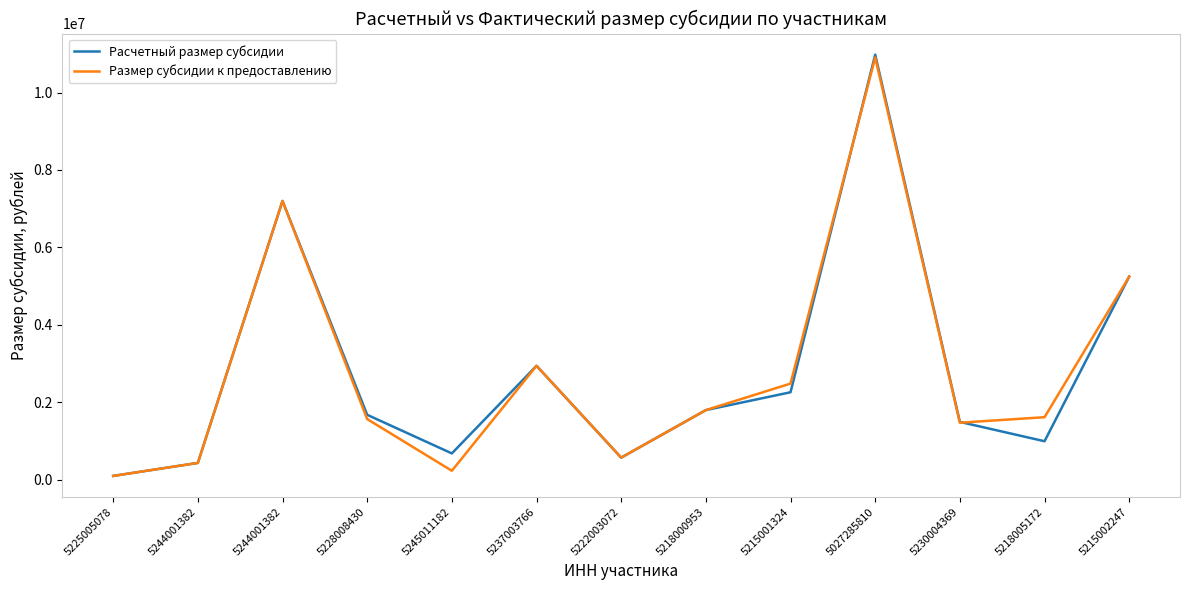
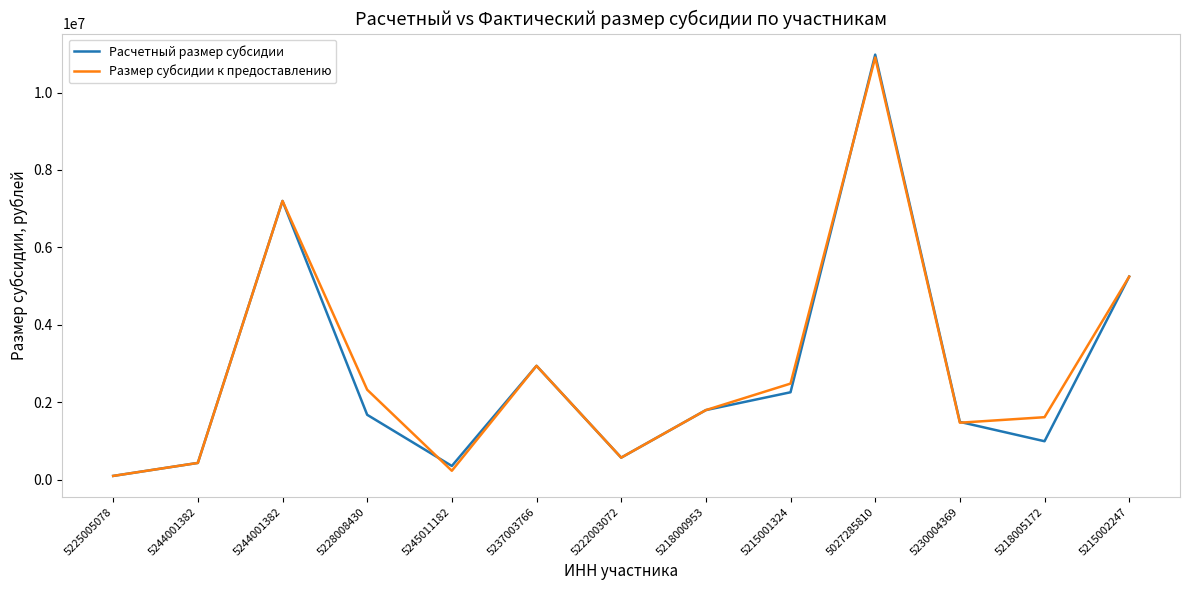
Размер субсидии к предоставлению, 5228008430: 1600000 -> 2300000
Расчетный размер субсидии, 5245011182: 700000 -> 400000
